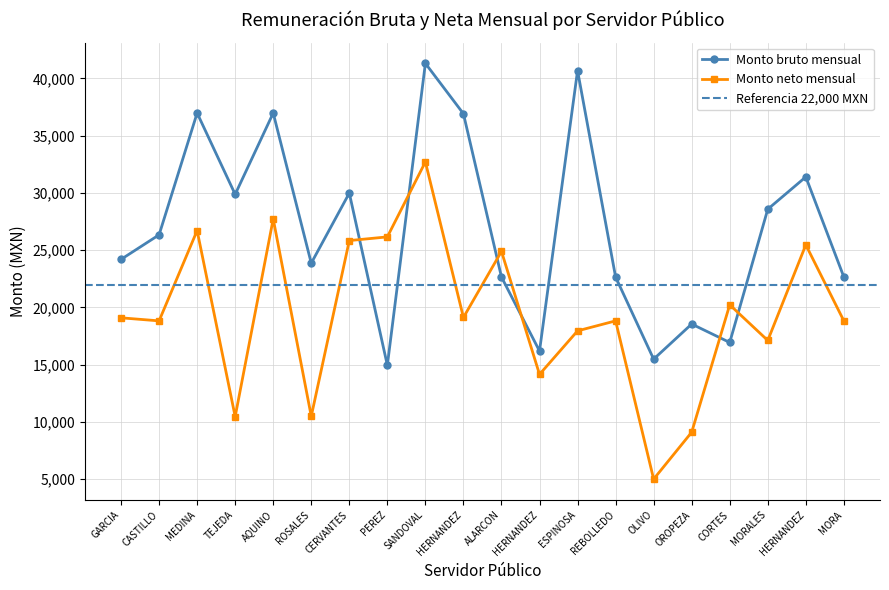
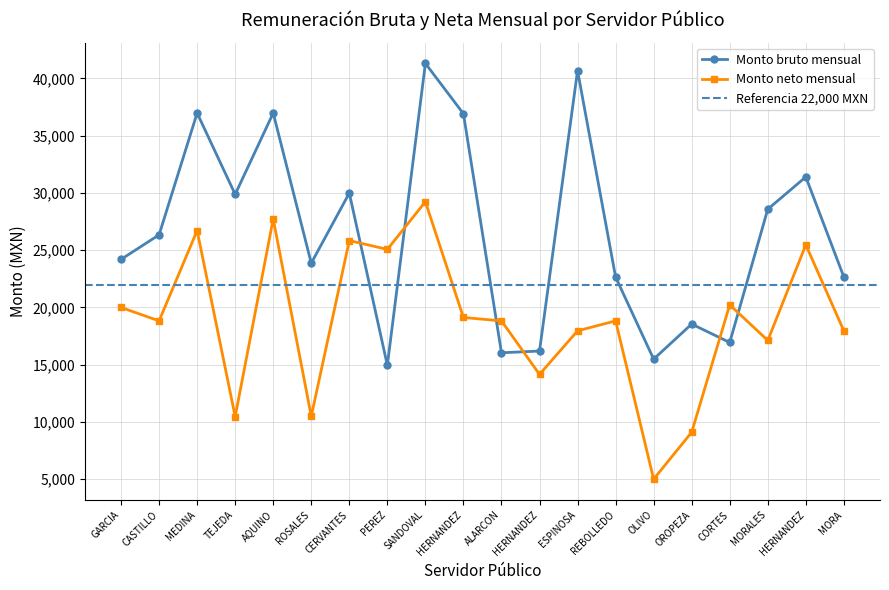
Monto neto mensual, GARCIA: 19,100 -> 20,000
Monto neto mensual, PEREZ: 26,200 -> 25,100
Monto neto mensual, SANDOVAL: 32,700 -> 29,200
Monto bruto mensual, ALARCON: 22,700 -> 16,000
Monto neto mensual, ALARCON: 24,900 -> 18,800
Monto neto mensual, MORA: 18,800 -> 18,000
